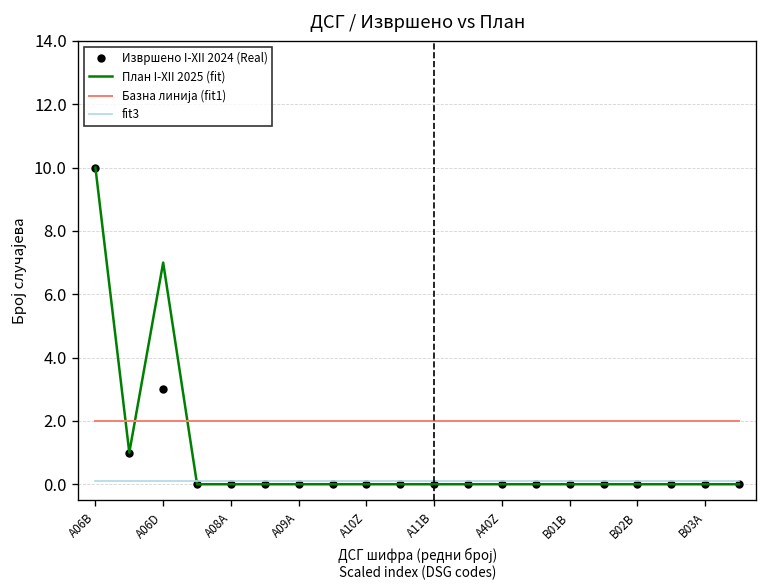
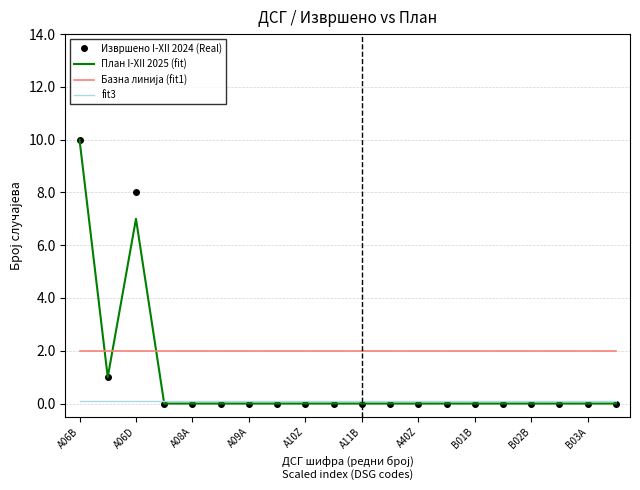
Извршено I-XII 2024 (Real), A06D: 3 -> 8
